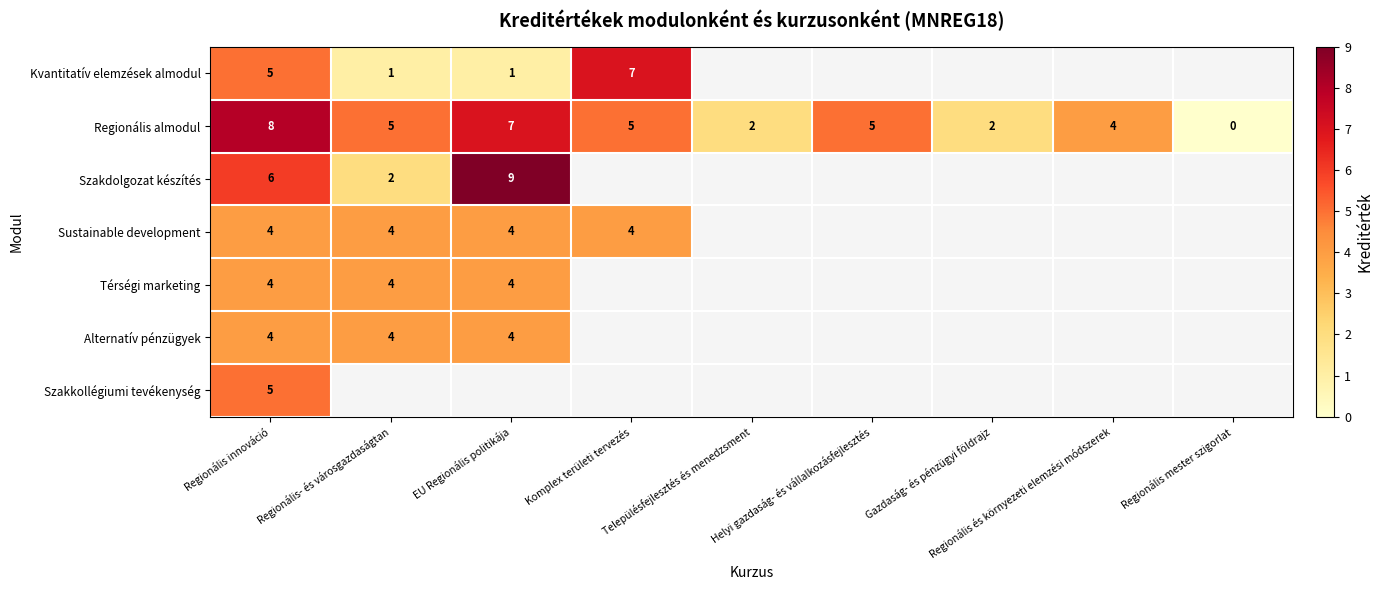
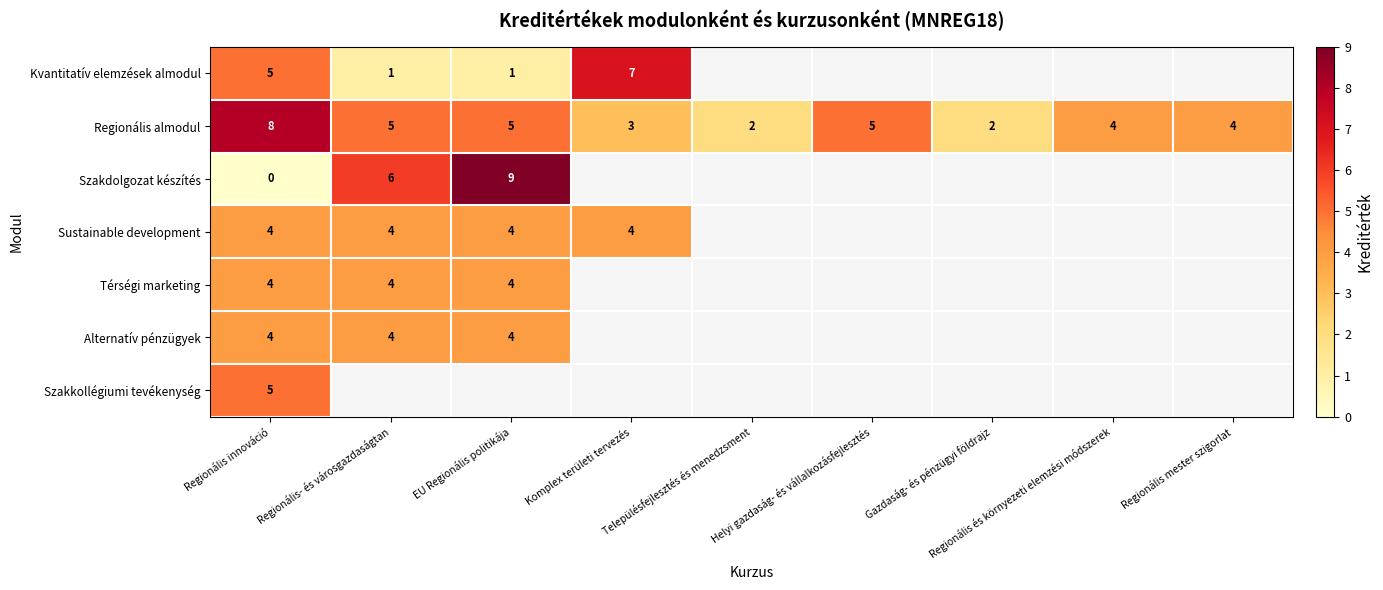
Regionális almodul, EU Regionális politikája: 7 -> 5
Regionális almodul, Komplex területi tervezés: 5 -> 3
Regionális almodul, Regionális mester szigorlat: 0 -> 4
Szakdolgozat készítés, Regionális innováció: 6 -> 0
Szakdolgozat készítés, Regionális- és városgazdaságtan: 2 -> 6
